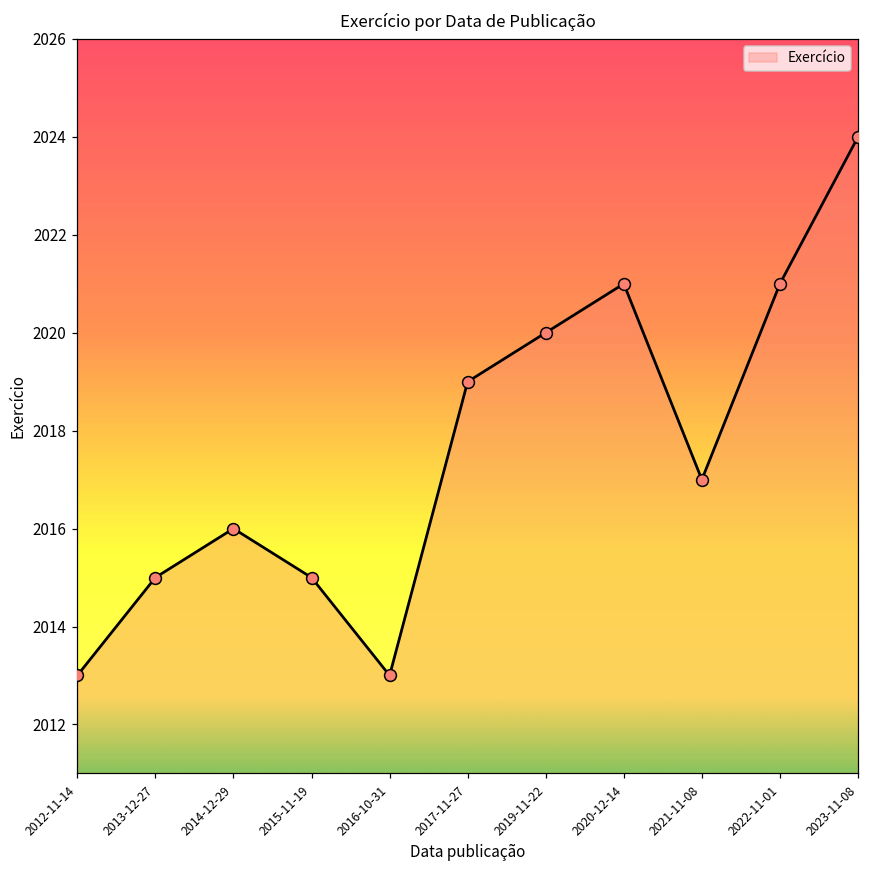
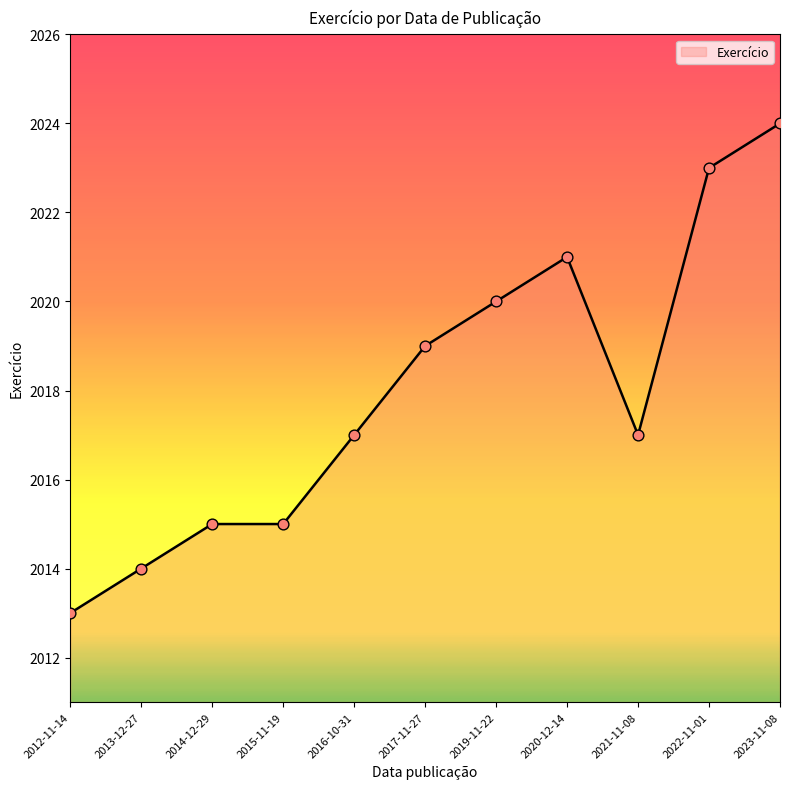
2013-12-27: 2015 -> 2014
2014-12-29: 2016 -> 2015
2016-10-31: 2013 -> 2017
2022-11-01: 2021 -> 2023
